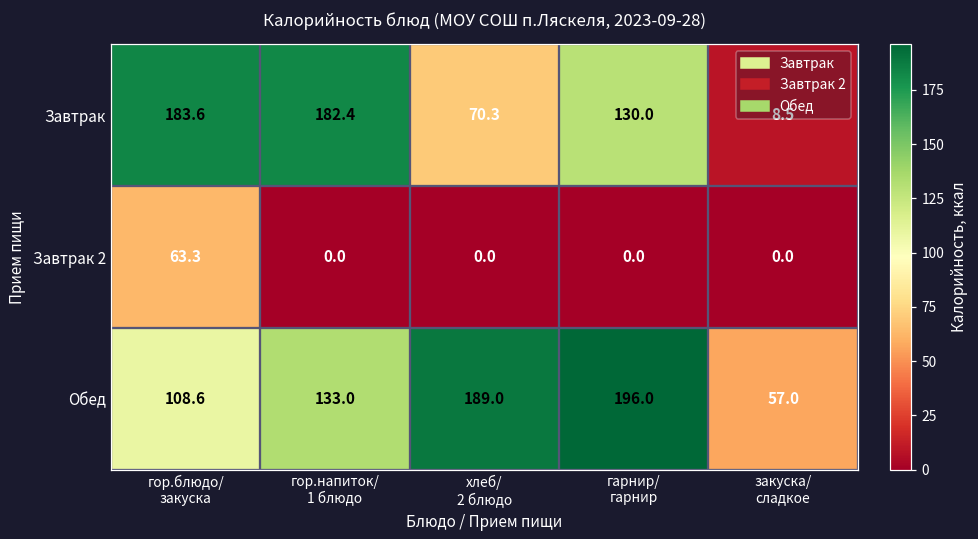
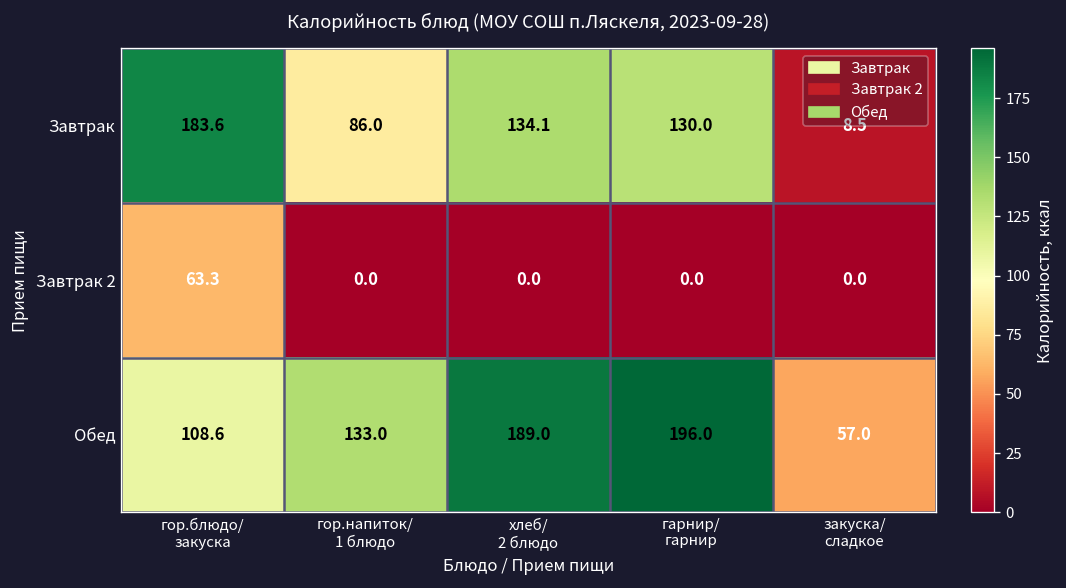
Завтрак, гор.напиток/ 1 блюдо: 182.4 -> 86.0
Завтрак, хлеб/ 2 блюдо: 70.3 -> 134.1
